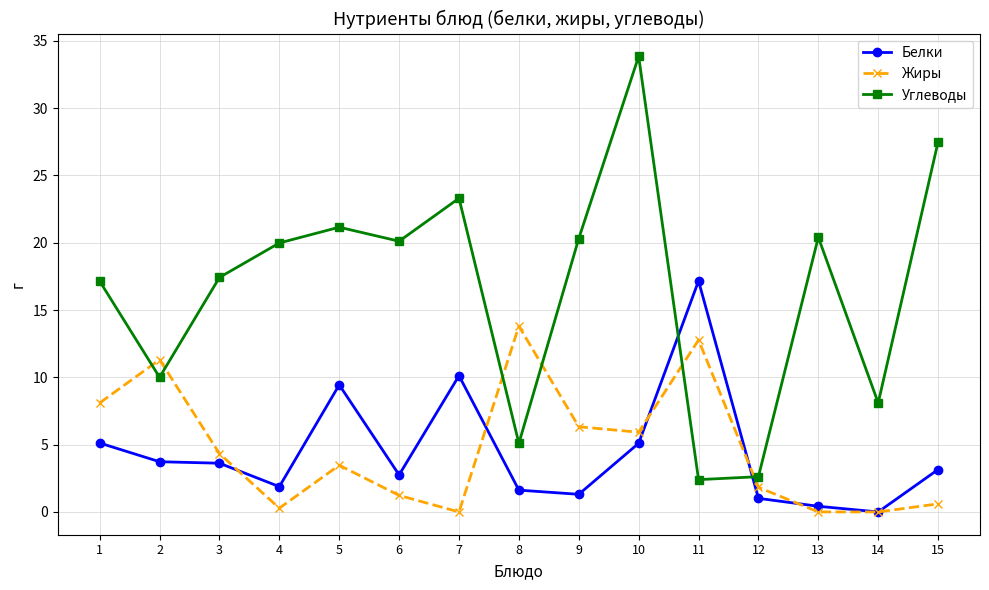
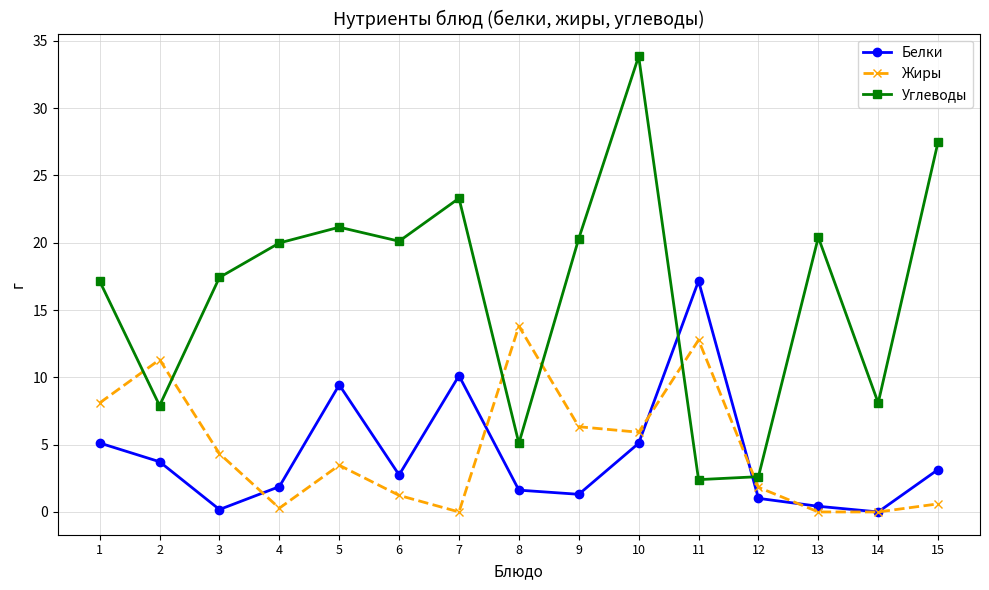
Углеводы, 2: 10.0 -> 7.9
Белки, 3: 3.6 -> 0.2
